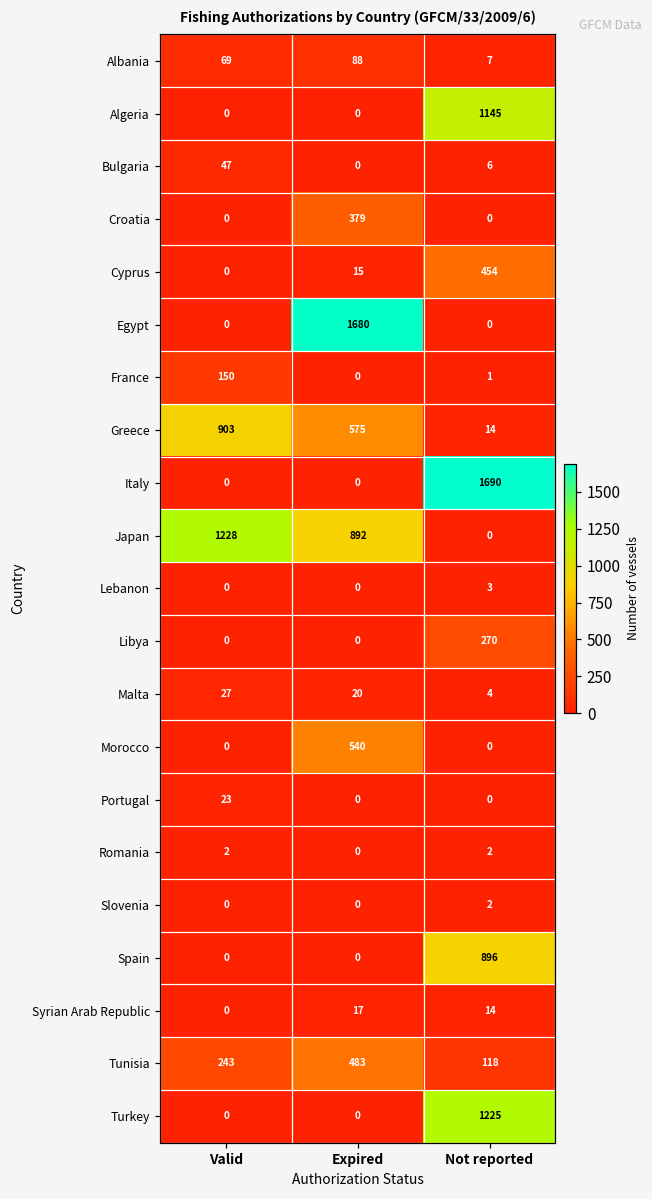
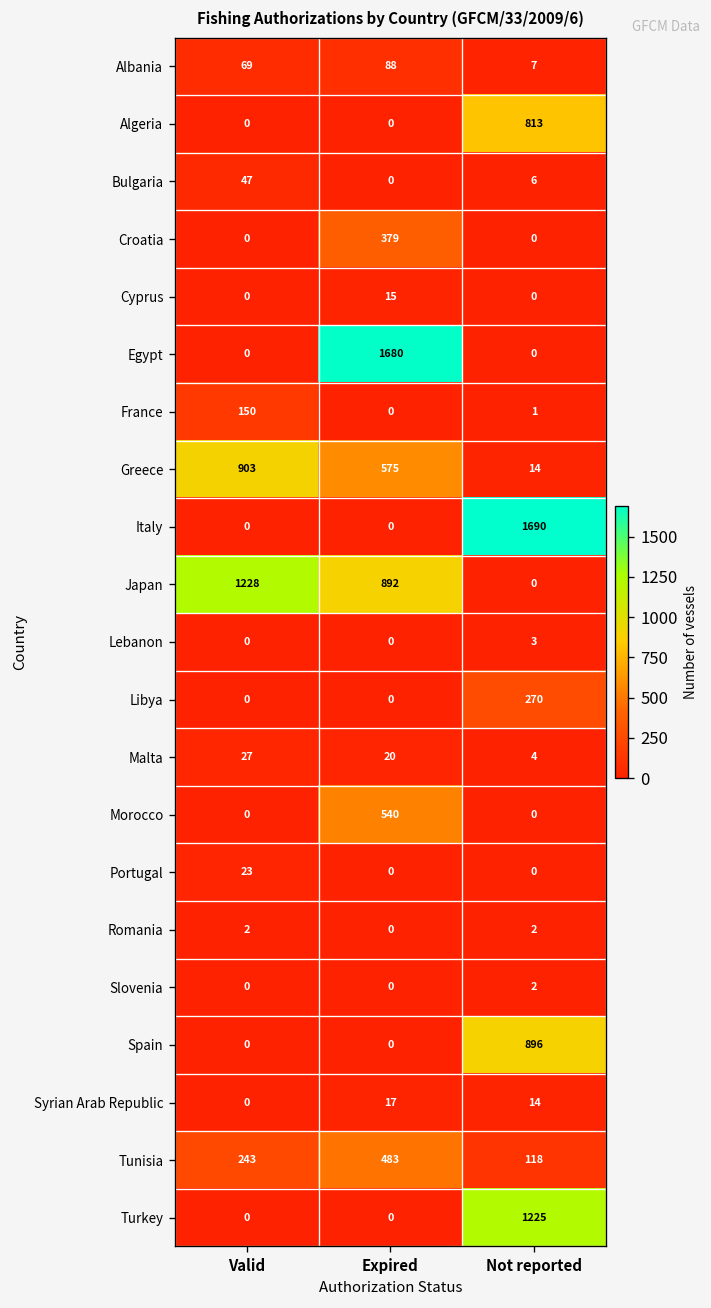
Algeria, Not reported: 1145 -> 813
Cyprus, Not reported: 454 -> 0
